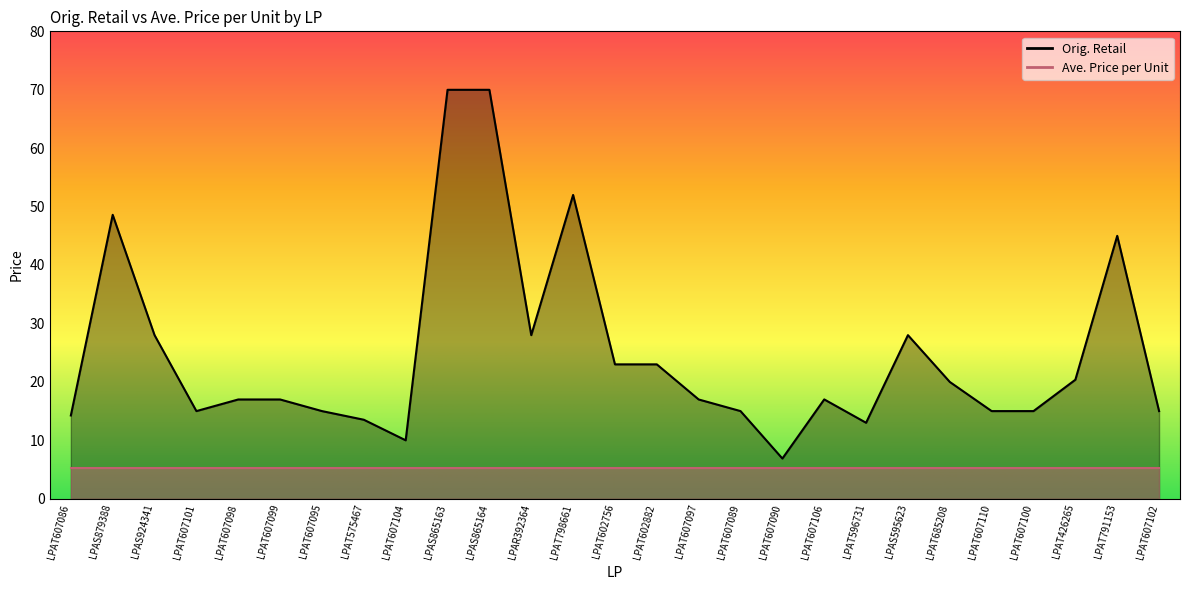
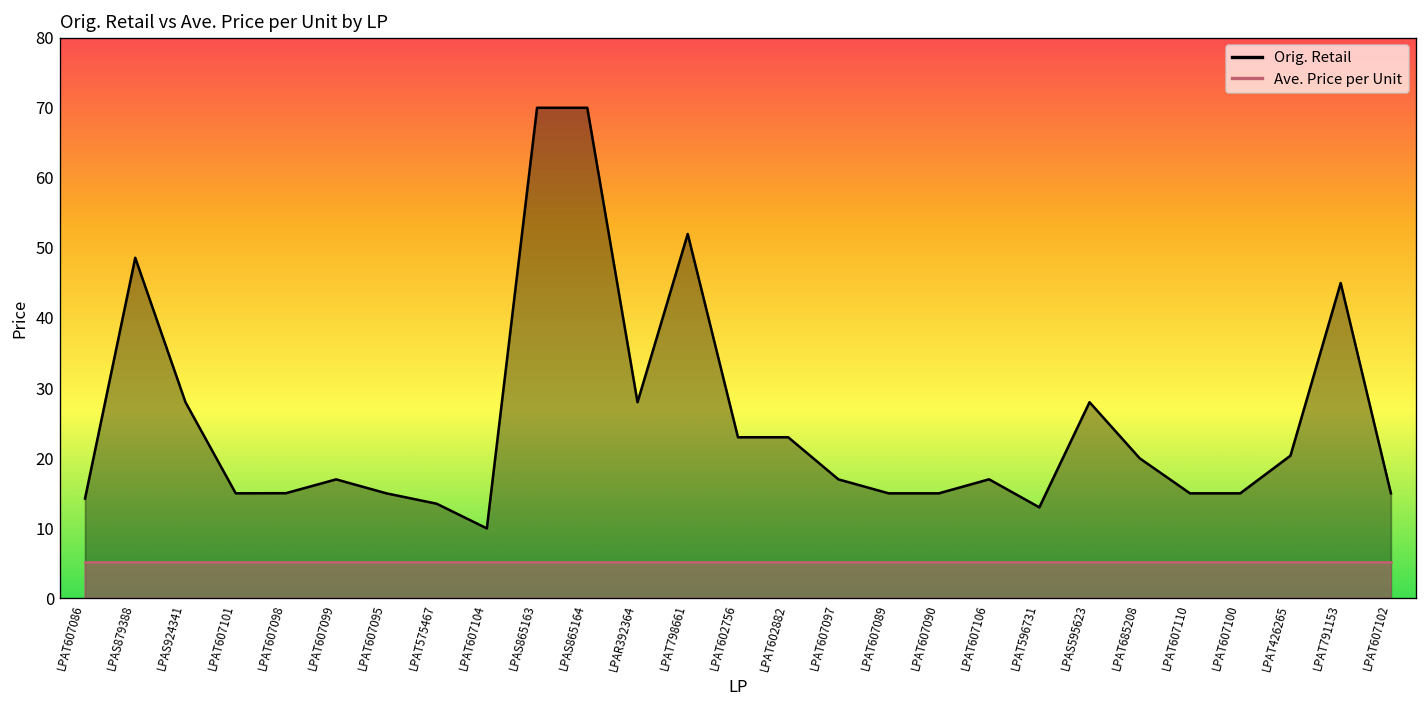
Orig. Retail, LPAT607098: 17 -> 15
Orig. Retail, LPAT607090: 7 -> 15
